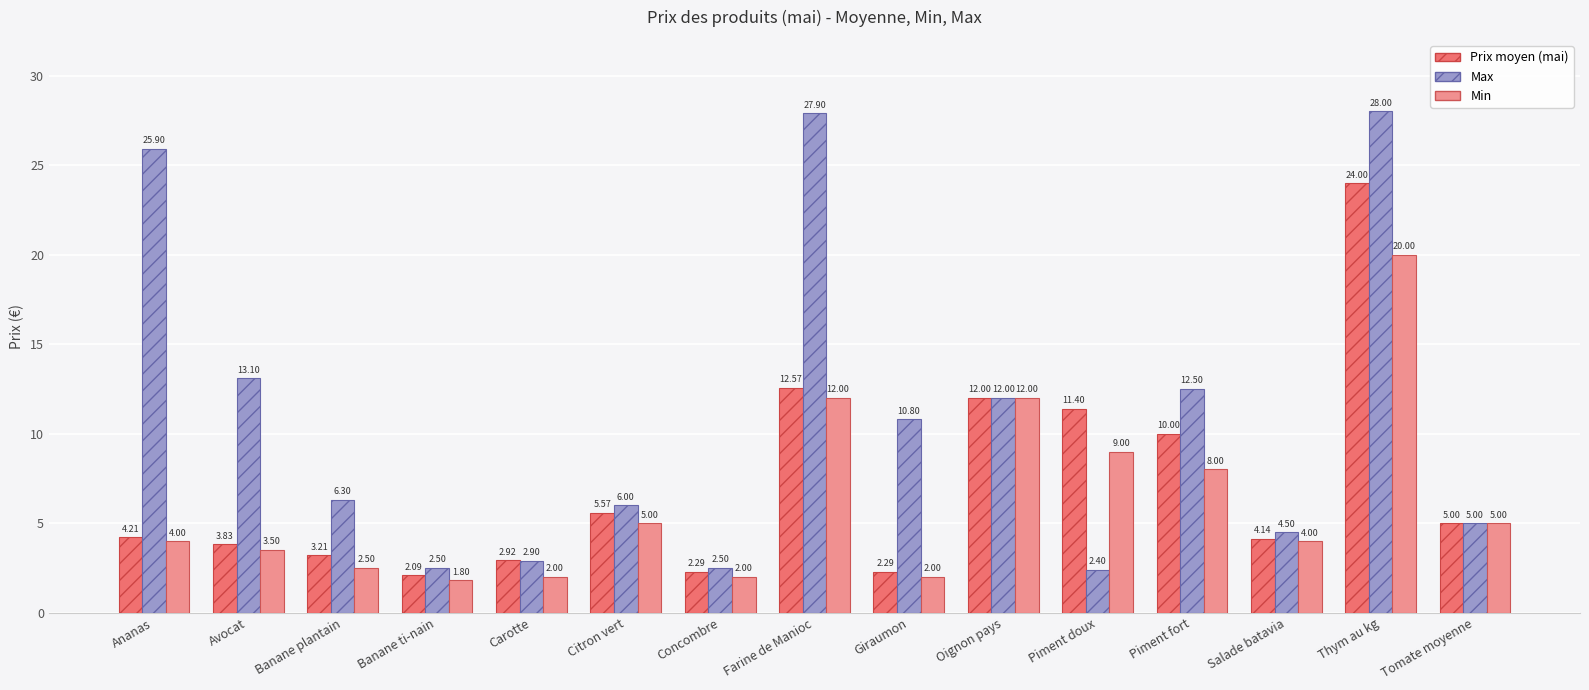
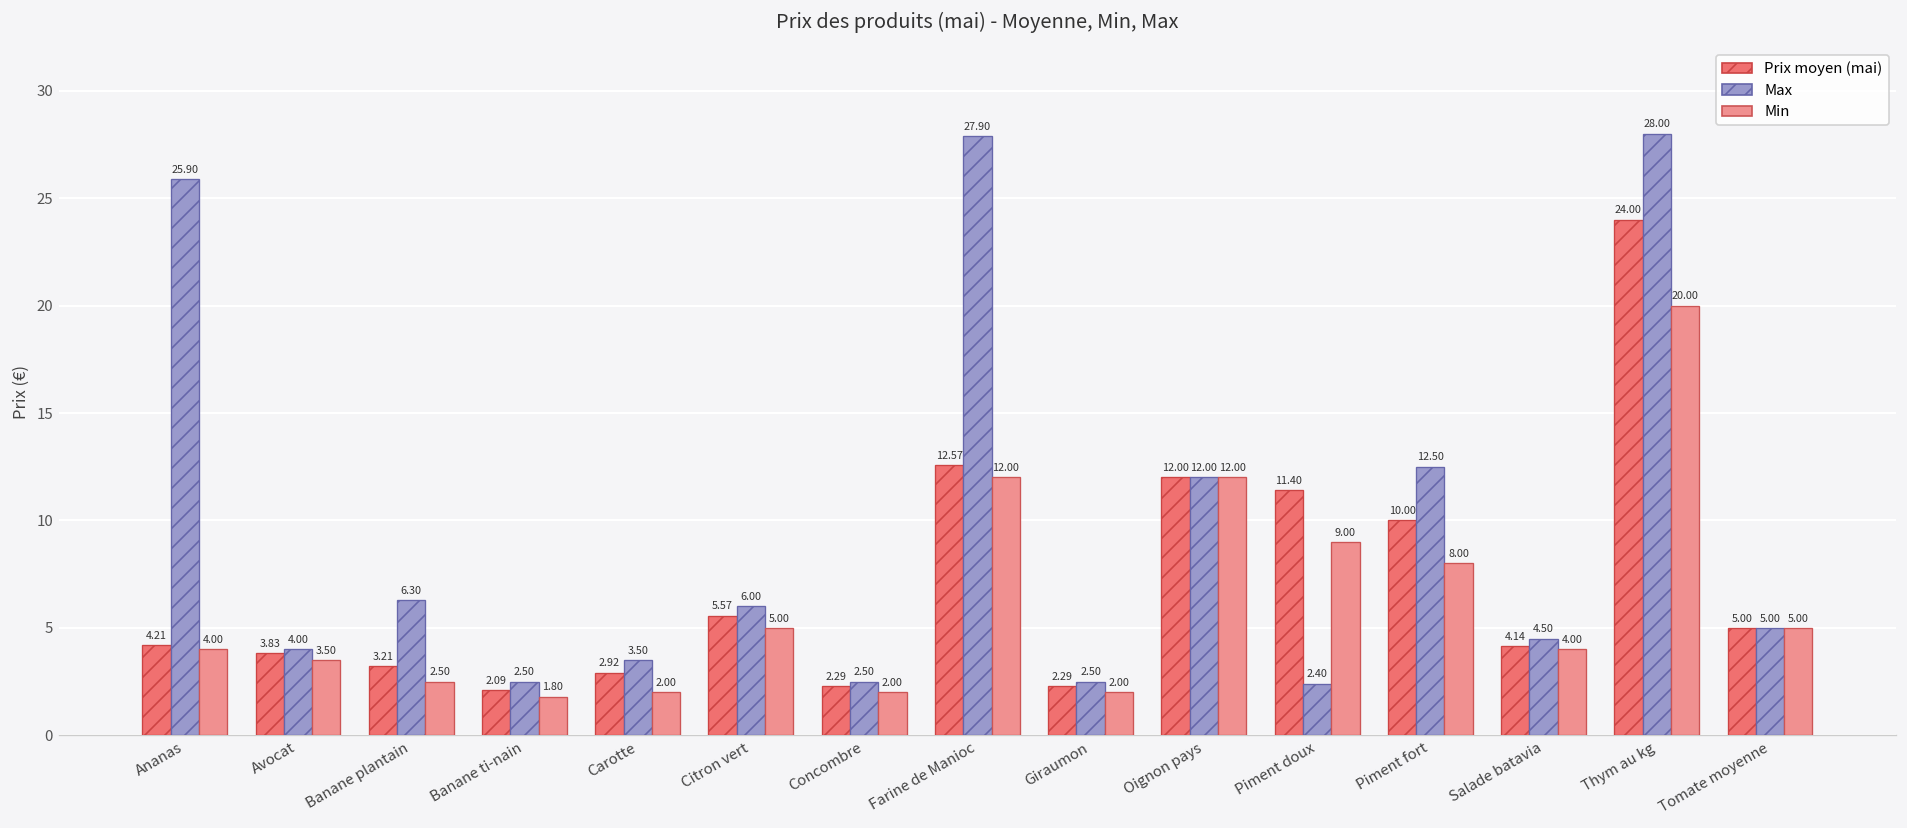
Max, Avocat: 13.10 -> 4.00
Max, Carotte: 2.90 -> 3.50
Max, Giraumon: 10.80 -> 2.50
